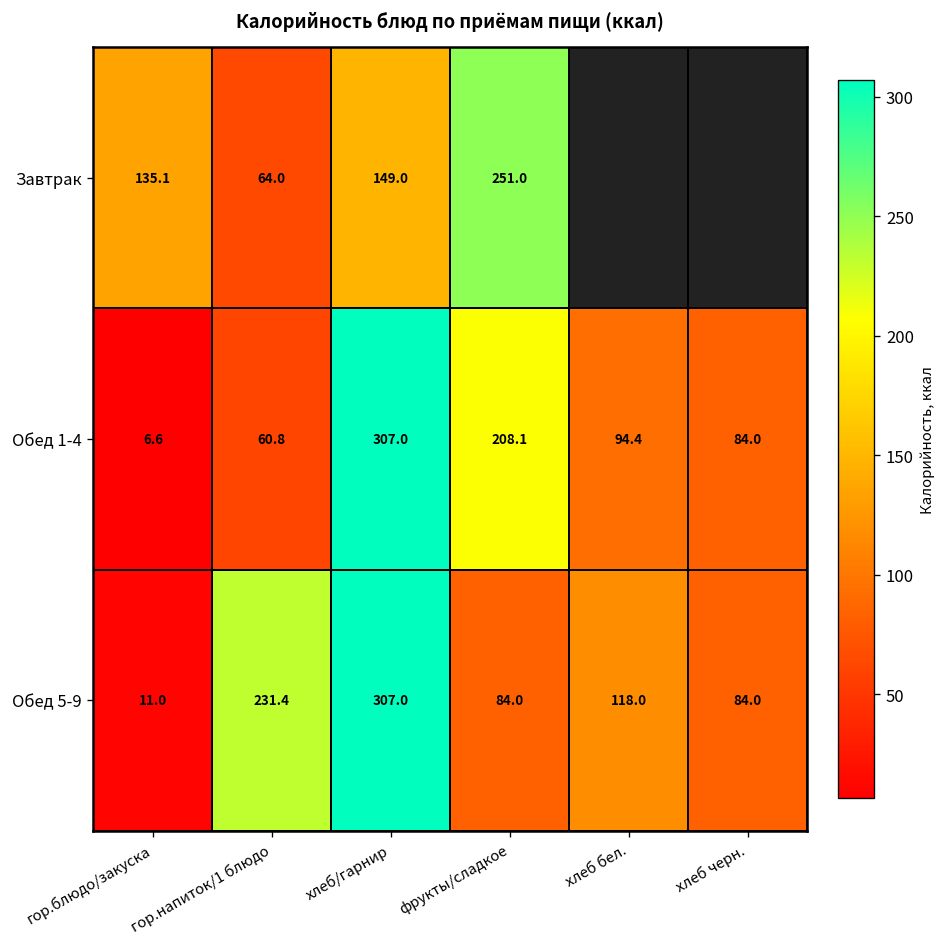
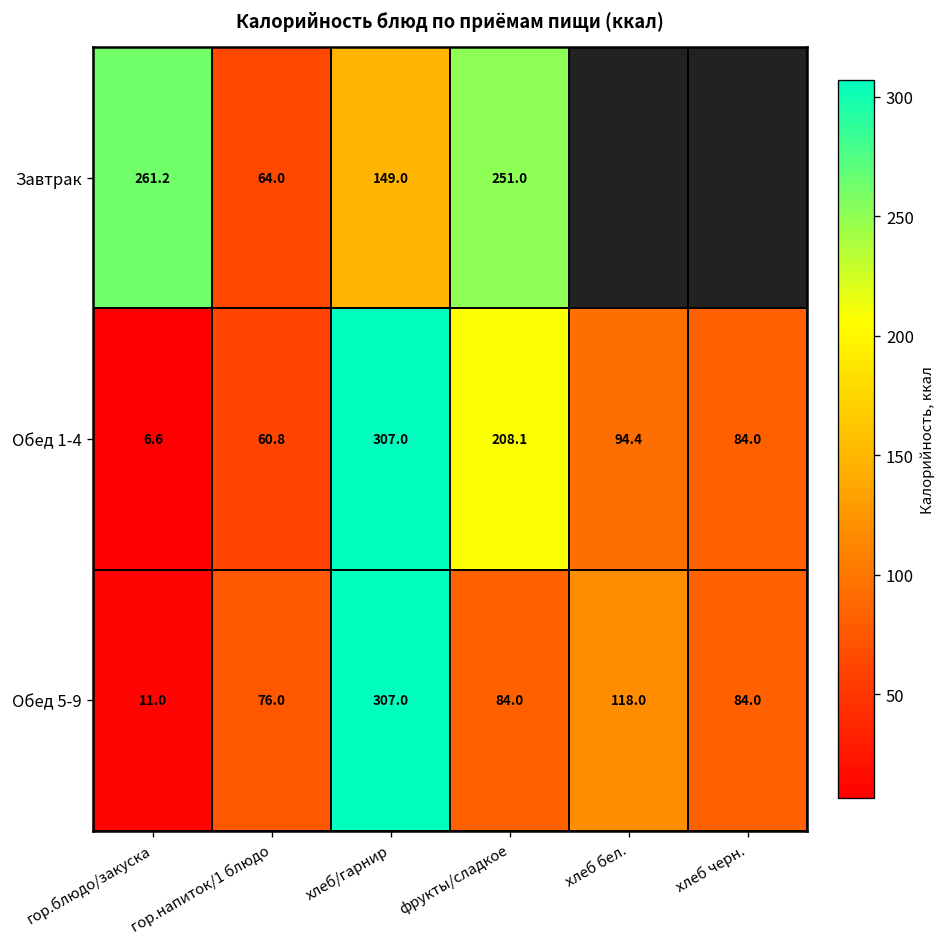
Завтрак, гор.блюдо/закуска: 135.1 -> 261.2
Обед 5-9, гор.напиток/1 блюдо: 231.4 -> 76.0
